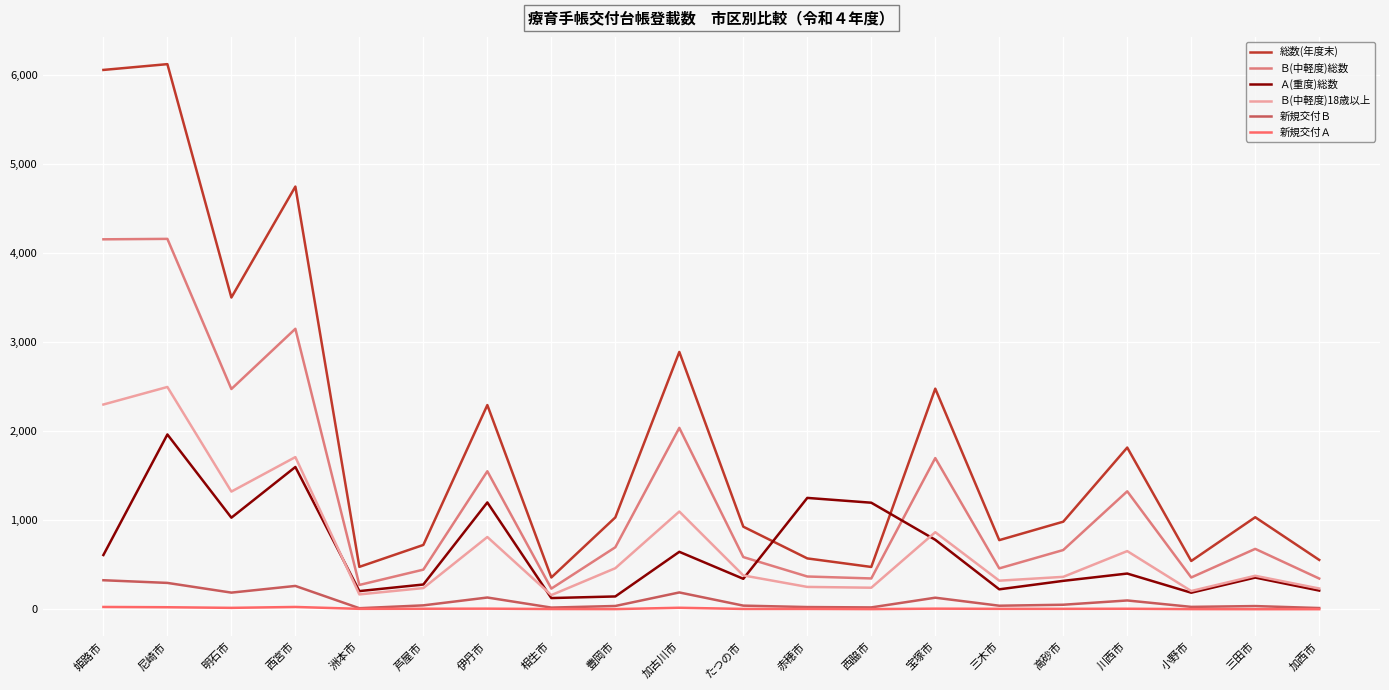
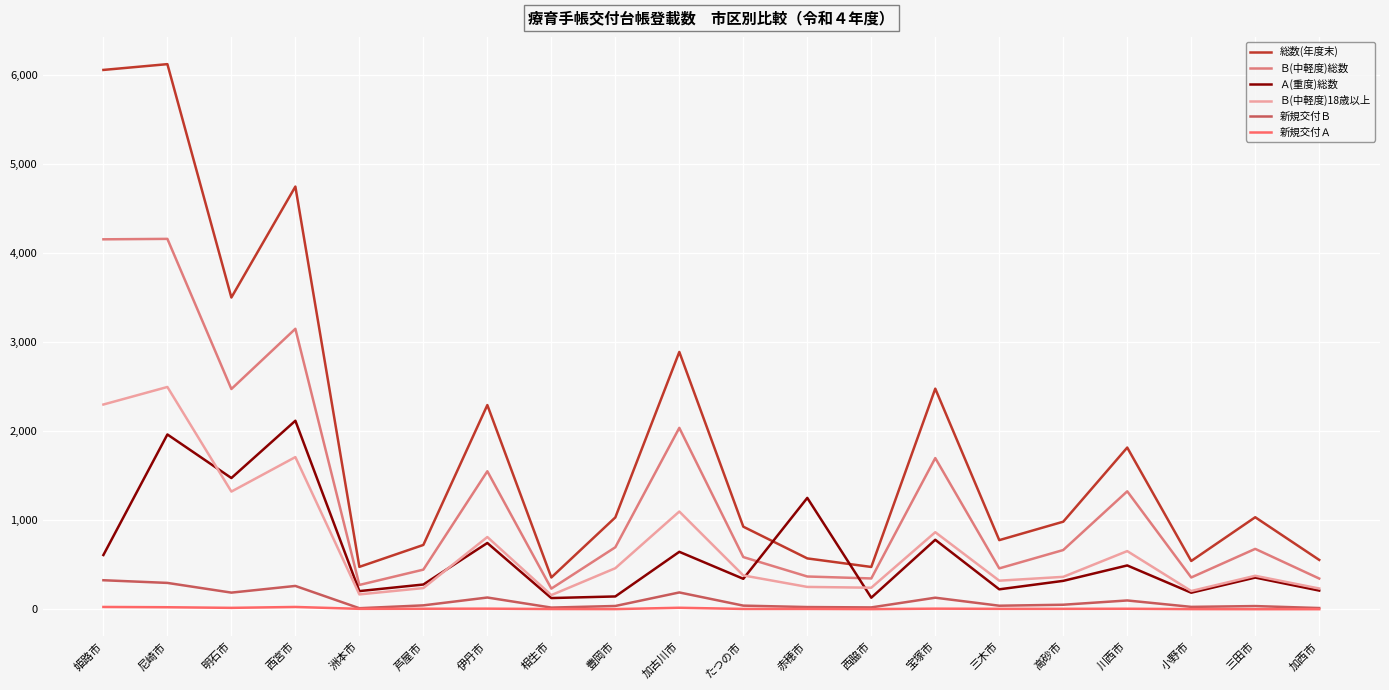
Ａ(重度)総数, 明石市: 1,000 -> 1,500
Ａ(重度)総数, 西宮市: 1,600 -> 2,100
Ａ(重度)総数, 伊丹市: 1,200 -> 700
Ａ(重度)総数, 西脇市: 1,200 -> 100
Ａ(重度)総数, 川西市: 400 -> 500
